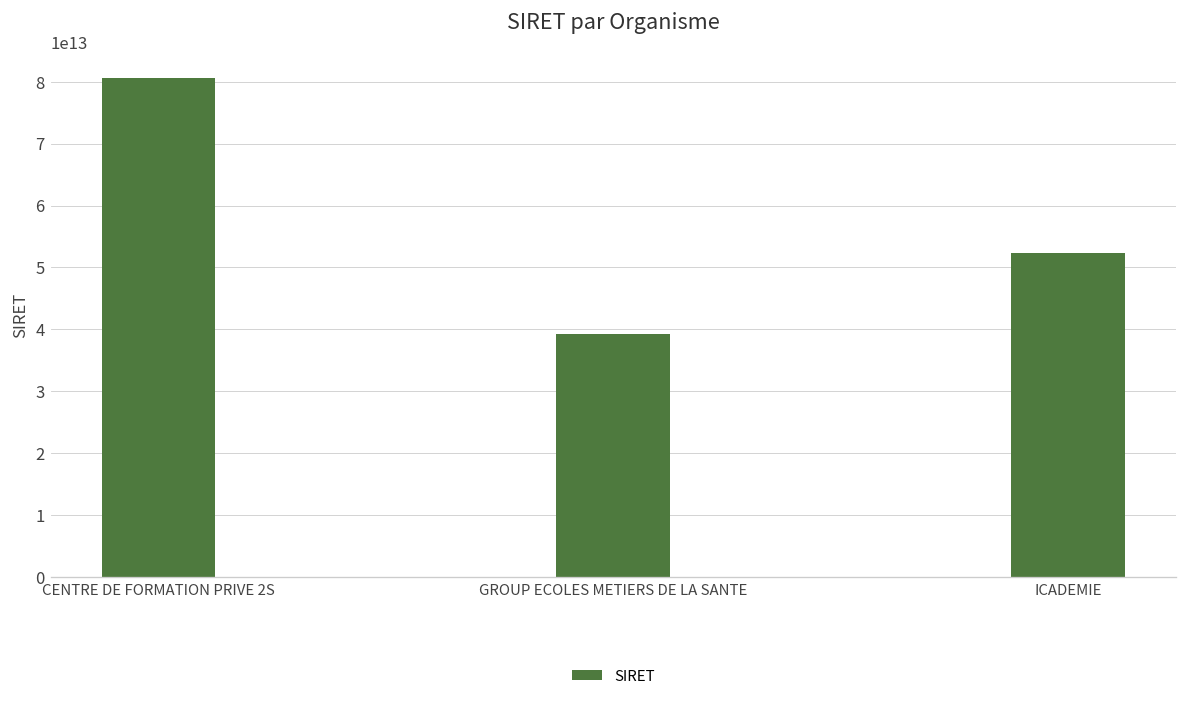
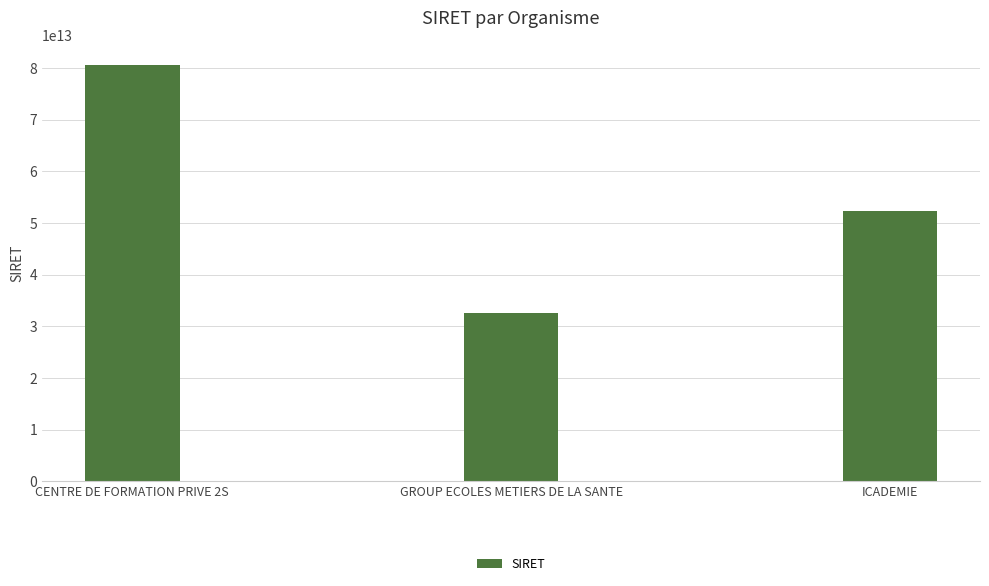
GROUP ECOLES METIERS DE LA SANTE: 39000000000000 -> 32000000000000
